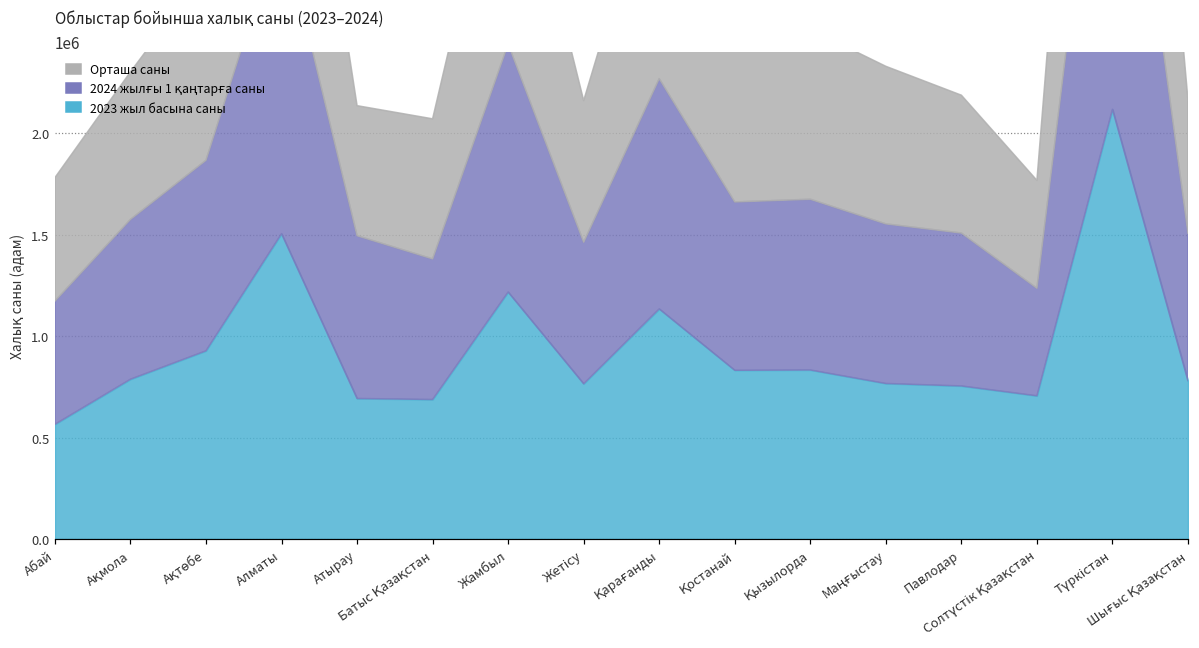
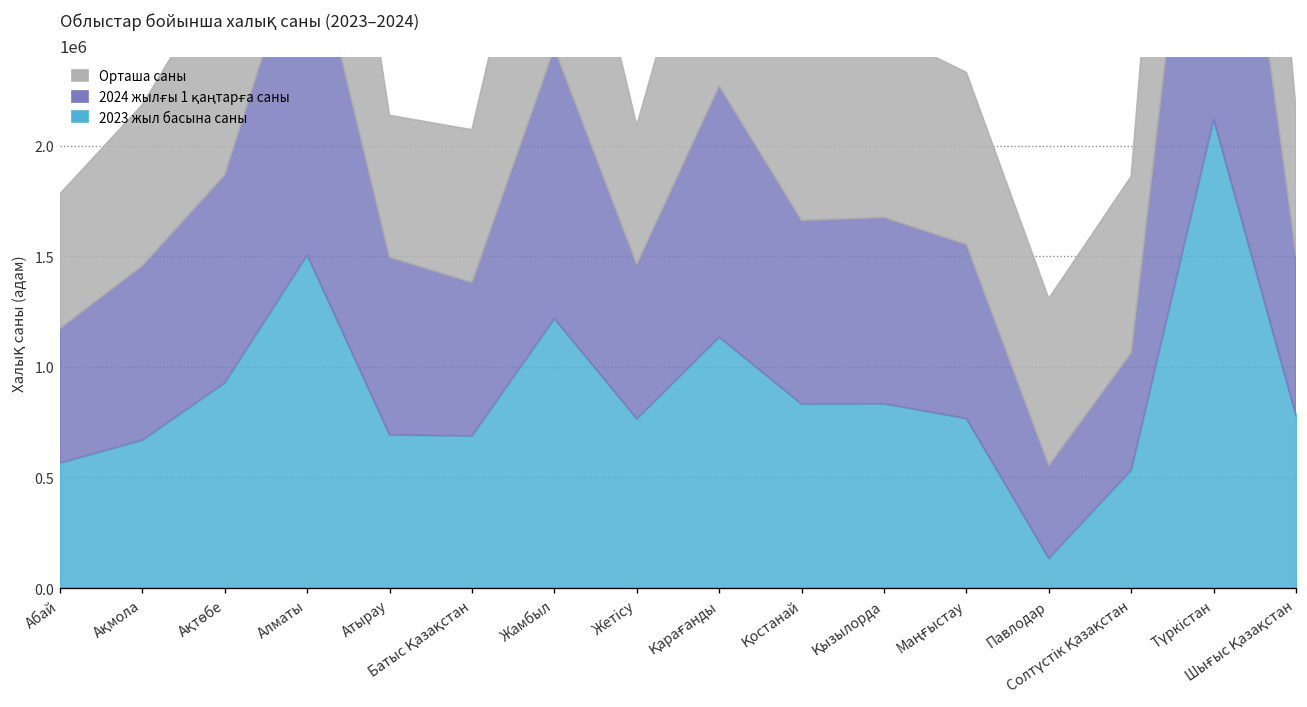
2023 жыл басына саны, Ақмола: 790000 -> 670000
Орташа саны, Жетісу: 700000 -> 630000
2023 жыл басына саны, Павлодар: 750000 -> 130000
2024 жылғы 1 қаңтарға саны, Павлодар: 750000 -> 420000
Орташа саны, Павлодар: 680000 -> 750000
2023 жыл басына саны, Солтүстік Қазақстан: 710000 -> 530000
Орташа саны, Солтүстік Қазақстан: 530000 -> 800000
